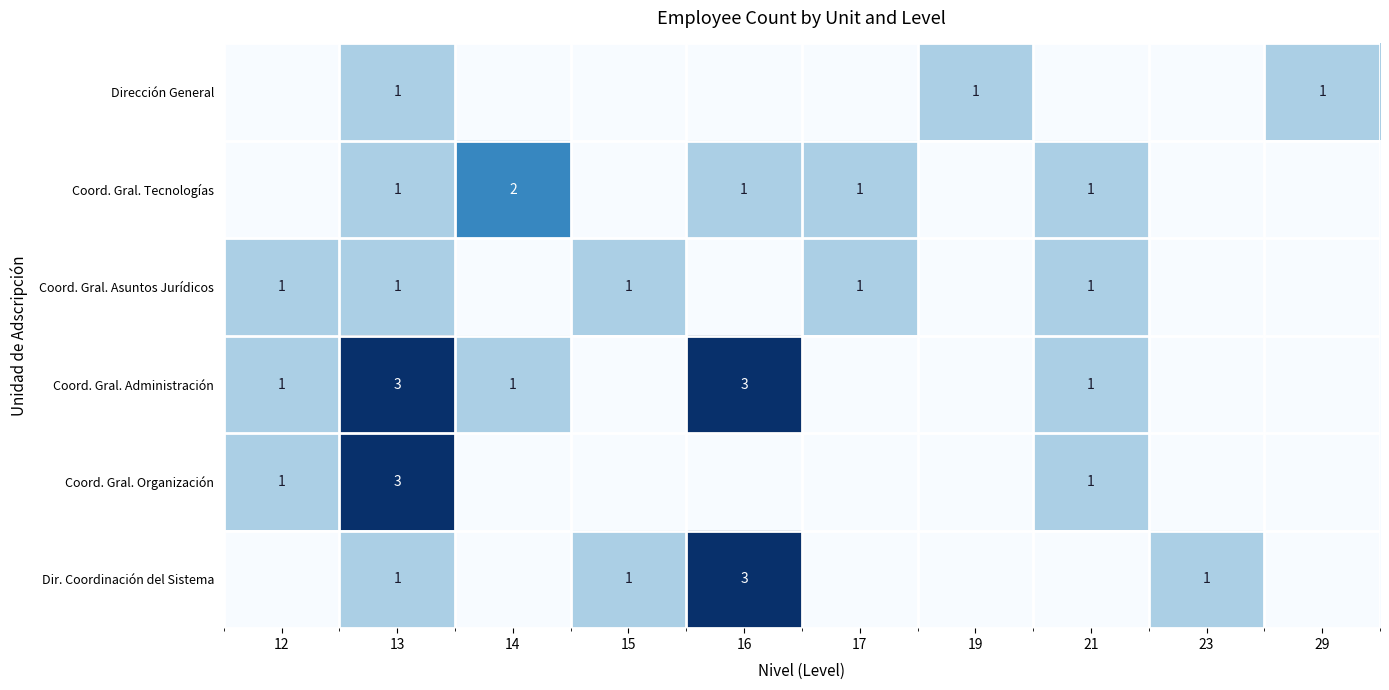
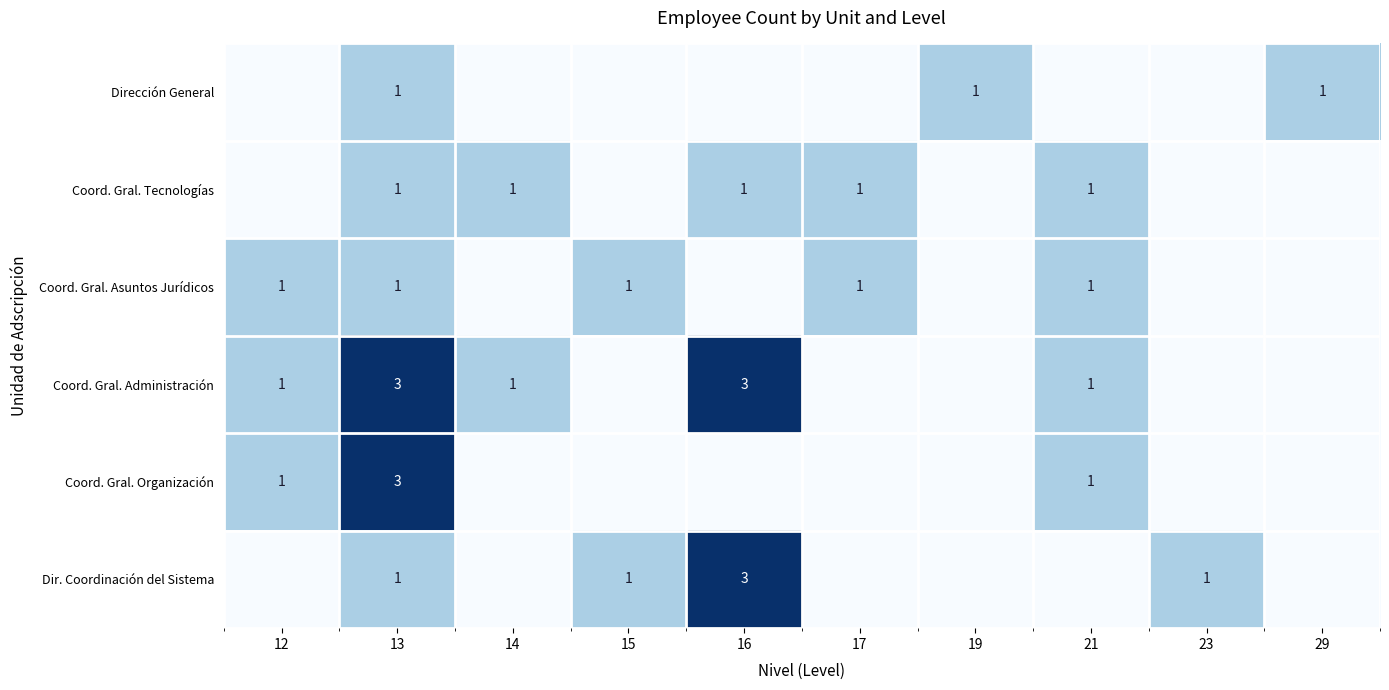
Coord. Gral. Tecnologías, 14: 2 -> 1
